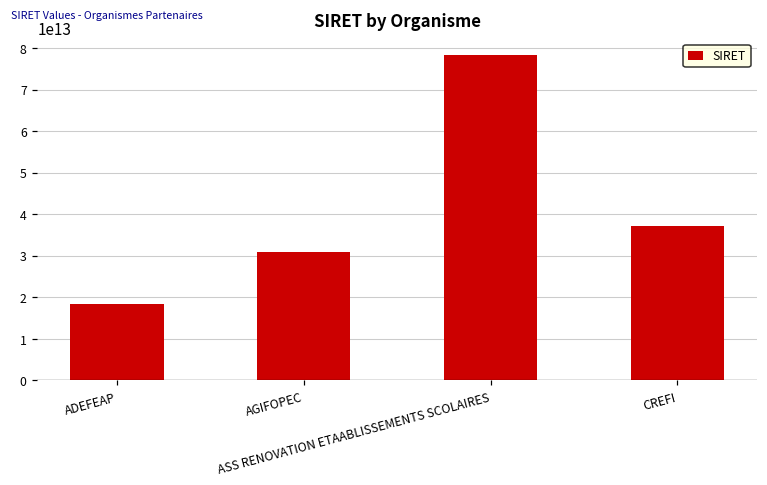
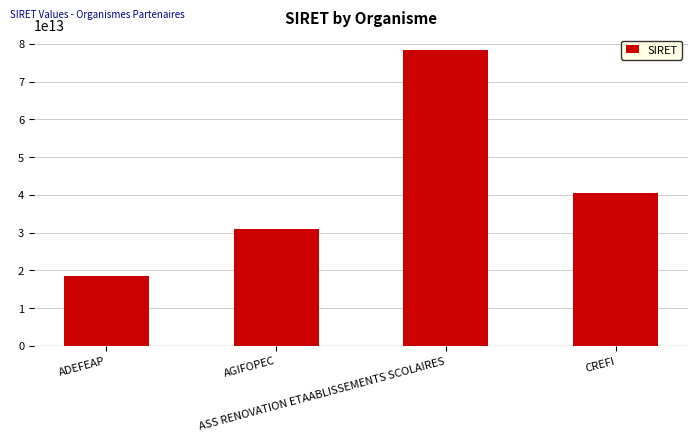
CREFI: 37000000000000 -> 40000000000000
